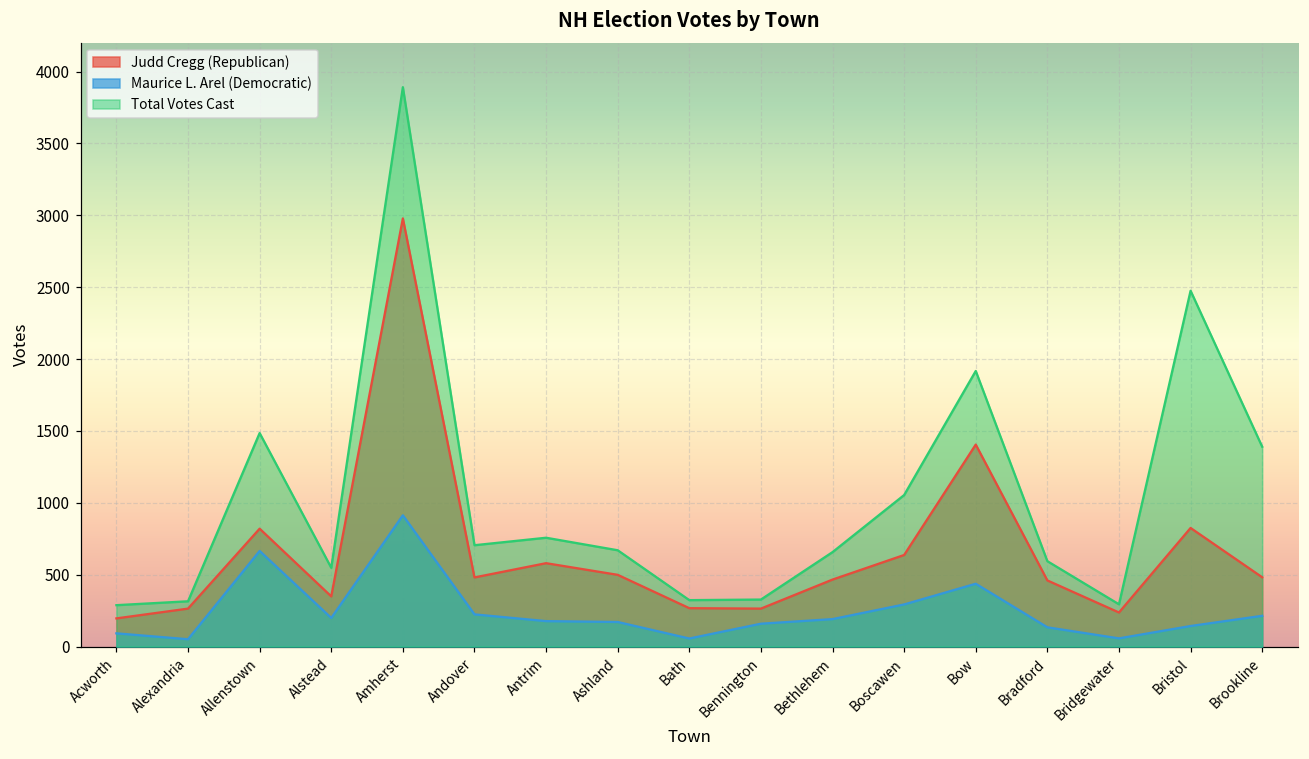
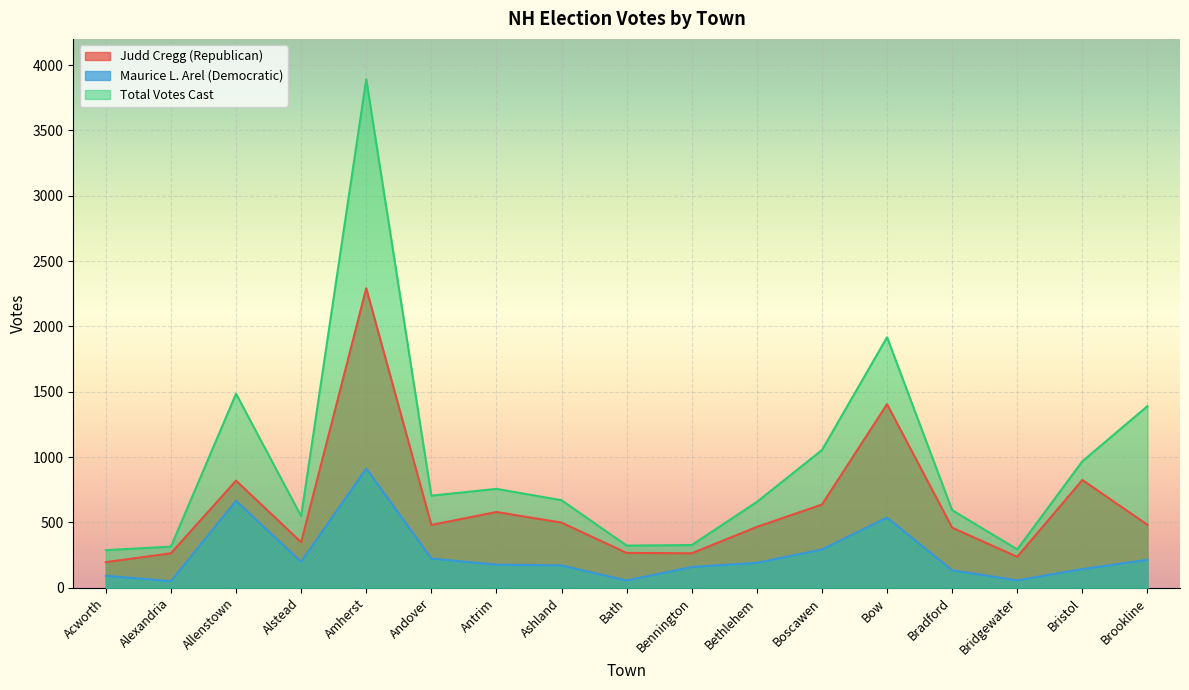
Judd Cregg (Republican), Amherst: 2980 -> 2290
Maurice L. Arel (Democratic), Bow: 440 -> 540
Total Votes Cast, Bristol: 2480 -> 970
